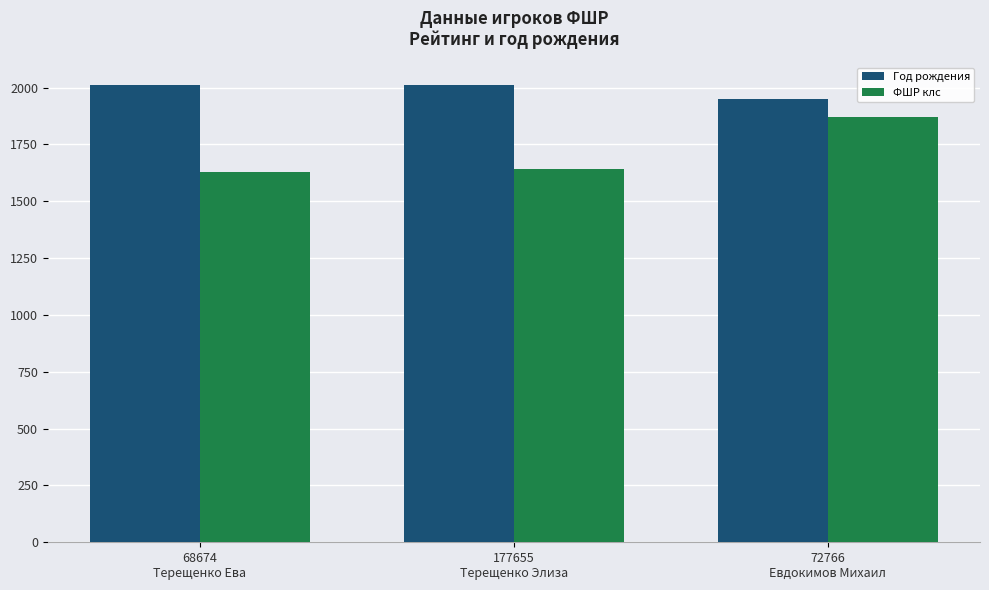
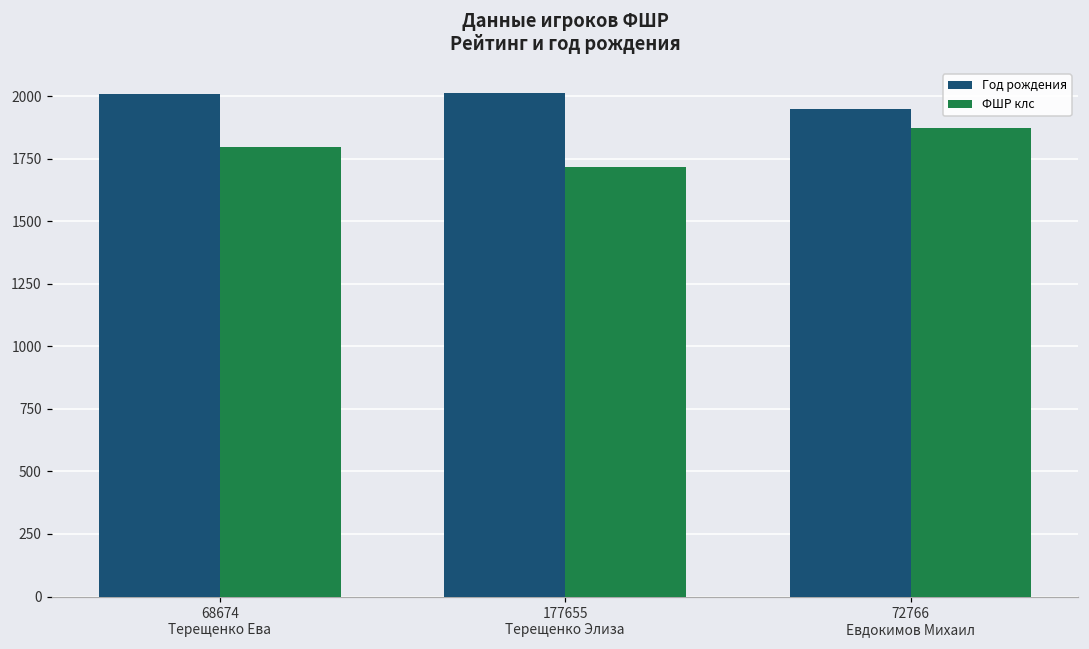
ФШР клс, 68674 Терещенко Ева: 1630 -> 1800
ФШР клс, 177655 Терещенко Элиза: 1640 -> 1720
